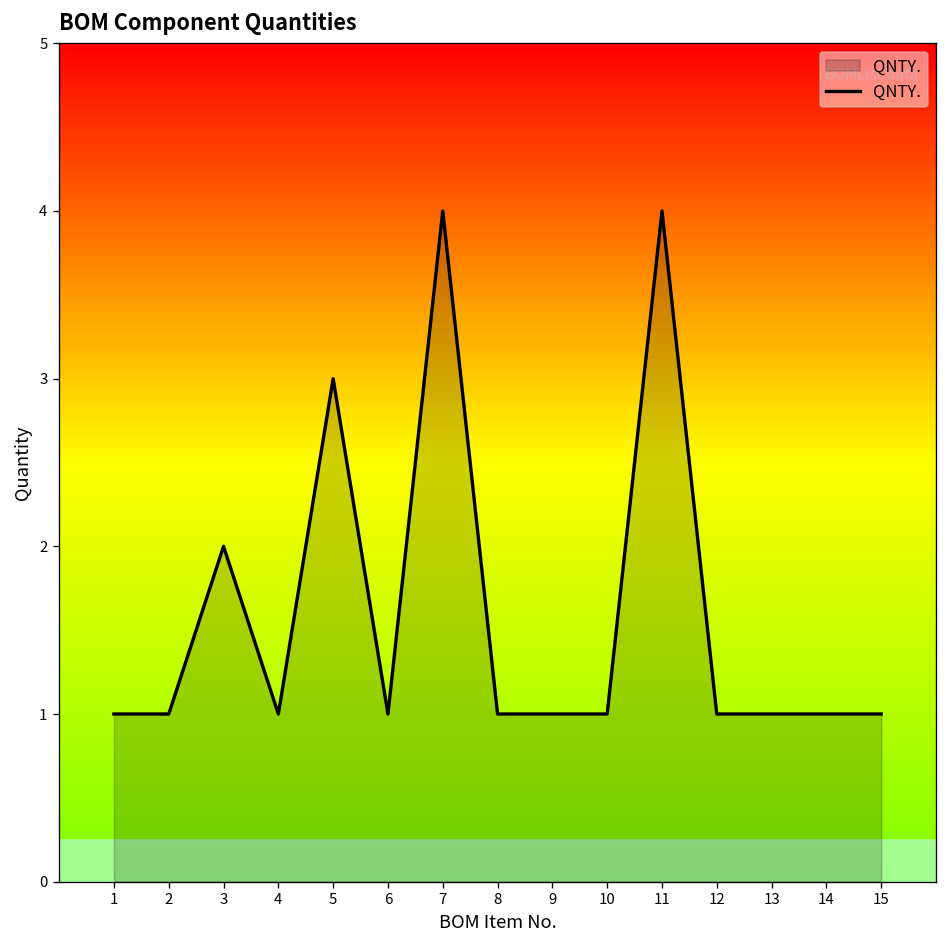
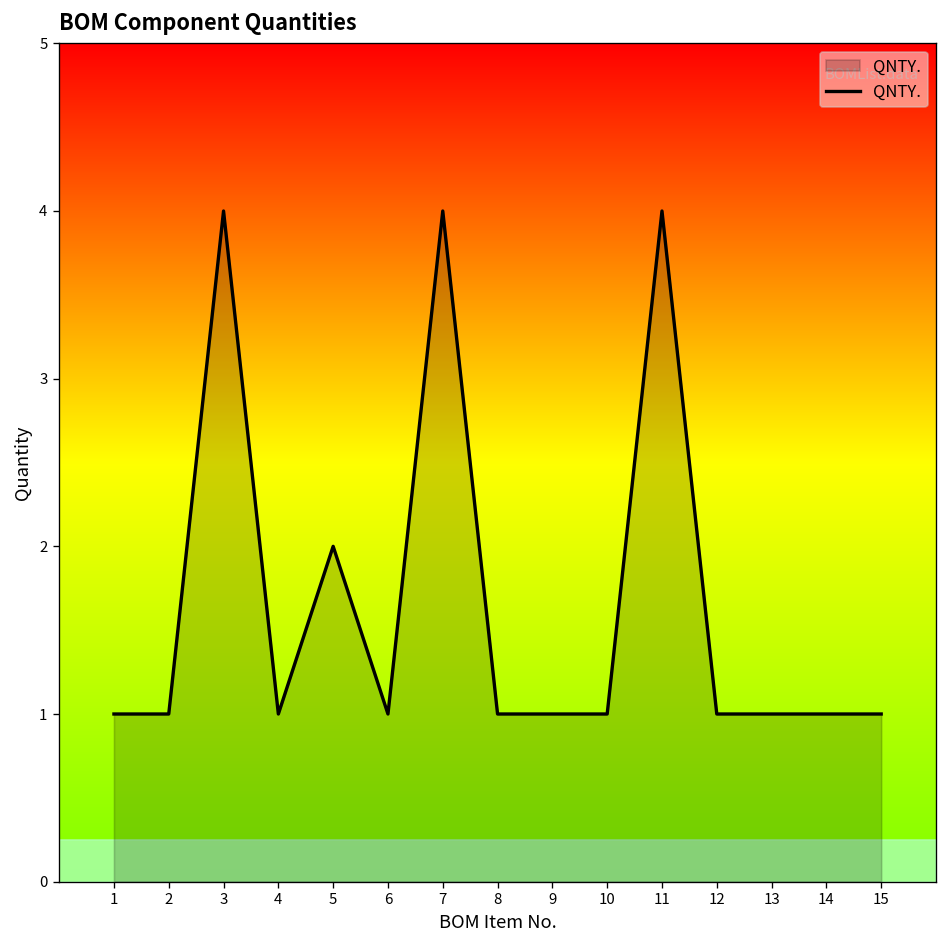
3: 2 -> 4
5: 3 -> 2
